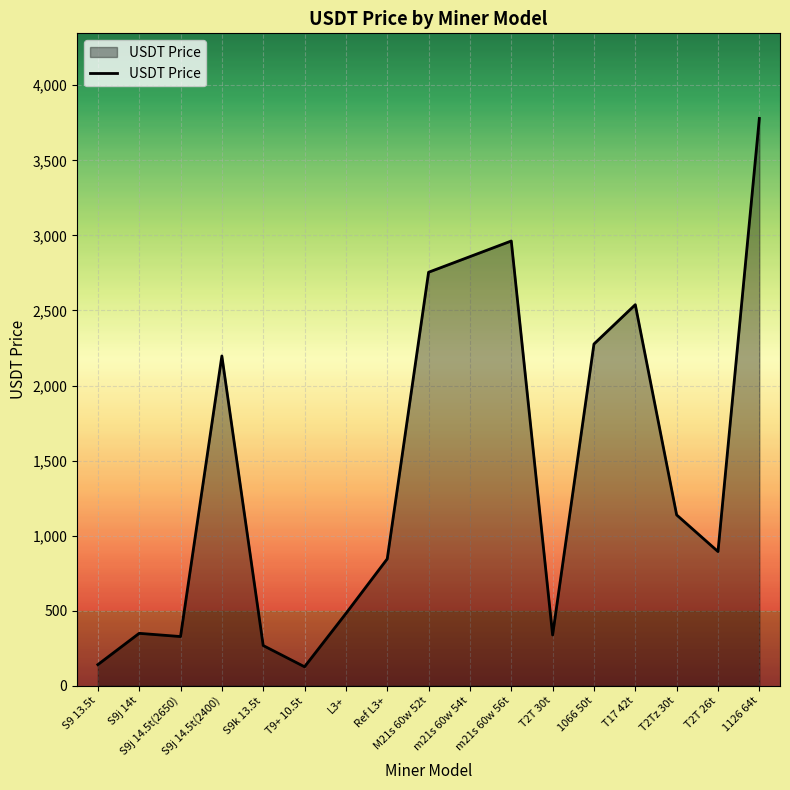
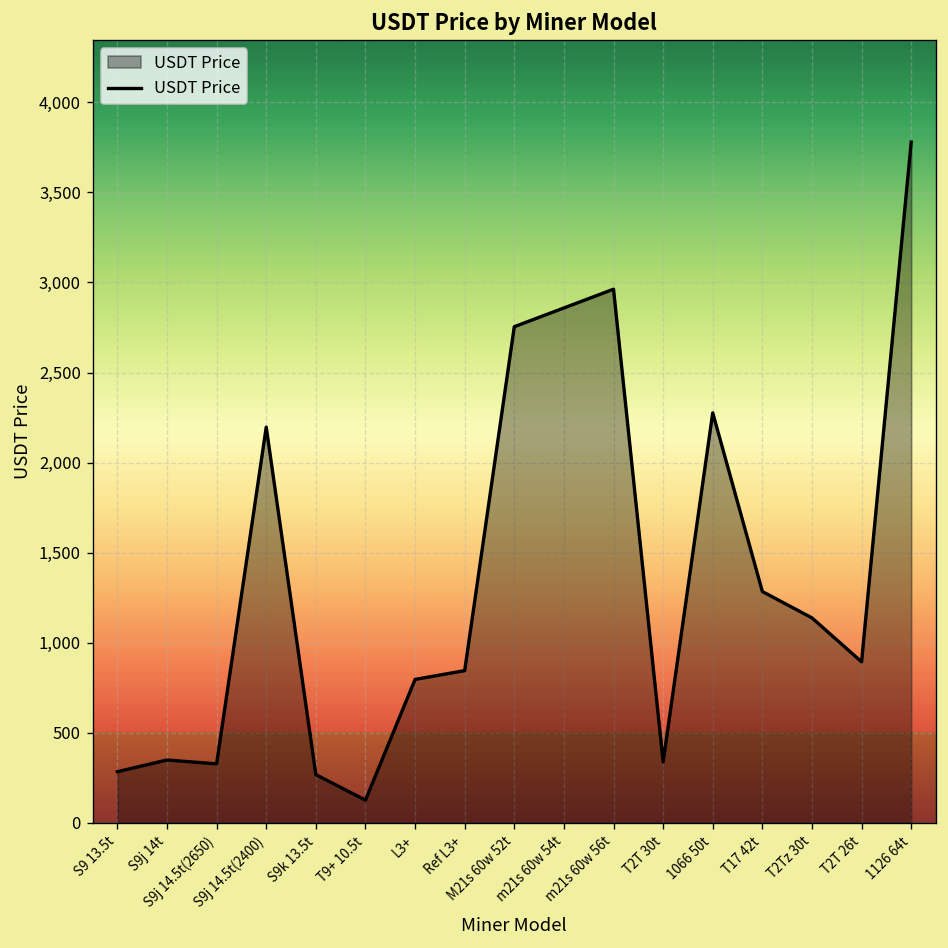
S9 13.5t: 140 -> 280
L3+: 480 -> 800
T17 42t: 2,540 -> 1,280
